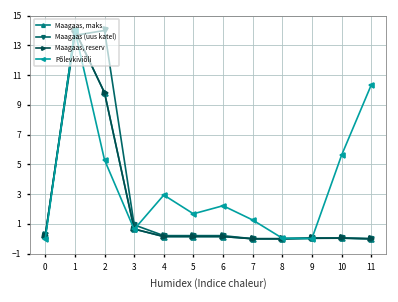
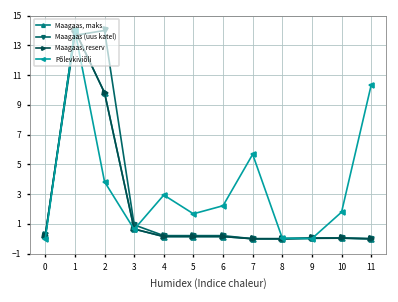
Põlevkiviõli, 2: 5.3 -> 3.8
Põlevkiviõli, 7: 1.3 -> 5.7
Põlevkiviõli, 10: 5.6 -> 1.8
